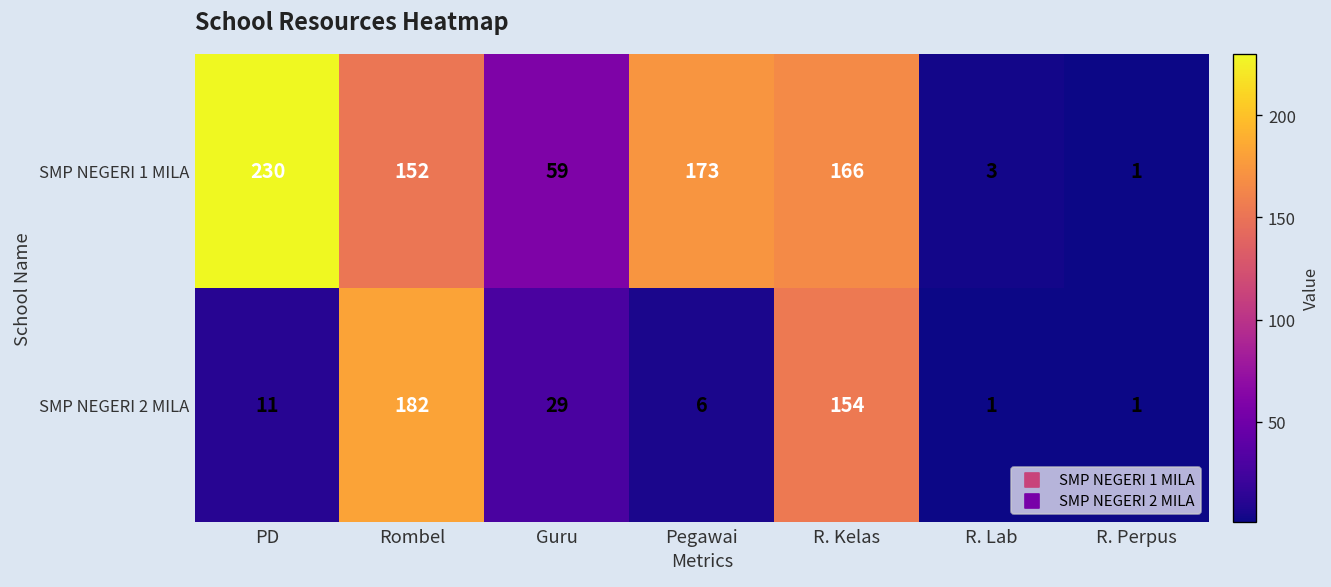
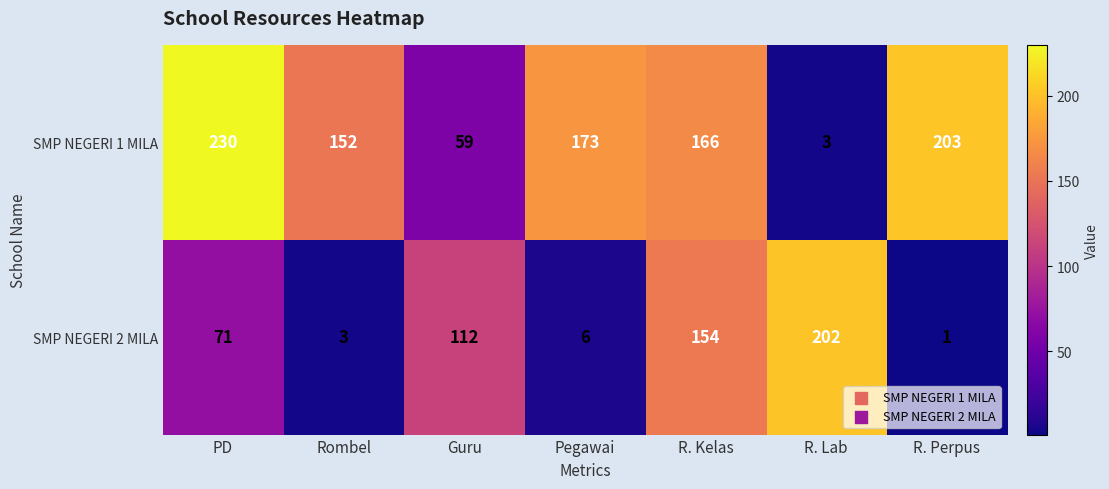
SMP NEGERI 1 MILA, R. Perpus: 1 -> 203
SMP NEGERI 2 MILA, PD: 11 -> 71
SMP NEGERI 2 MILA, Rombel: 182 -> 3
SMP NEGERI 2 MILA, Guru: 29 -> 112
SMP NEGERI 2 MILA, R. Lab: 1 -> 202
